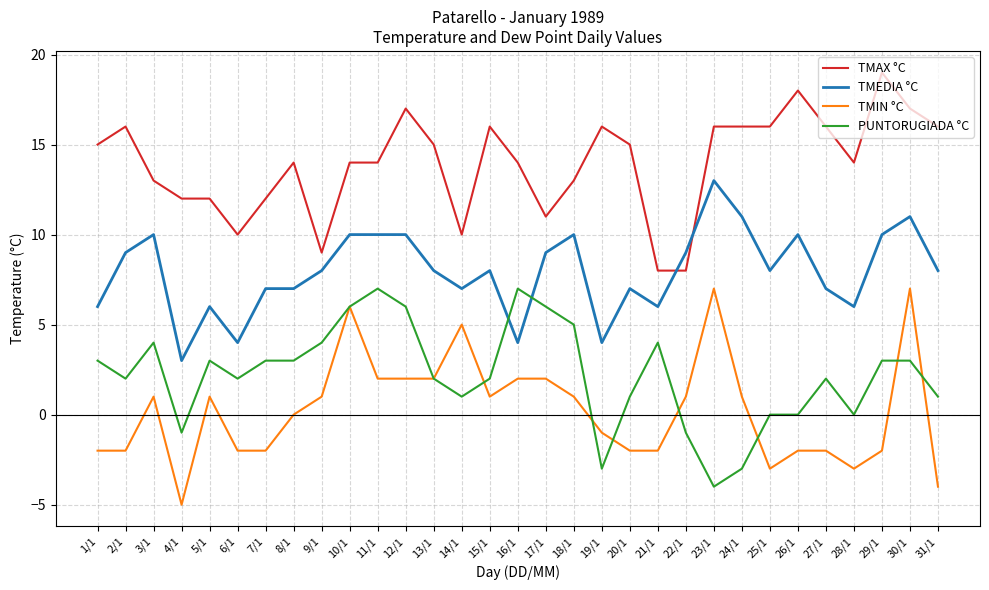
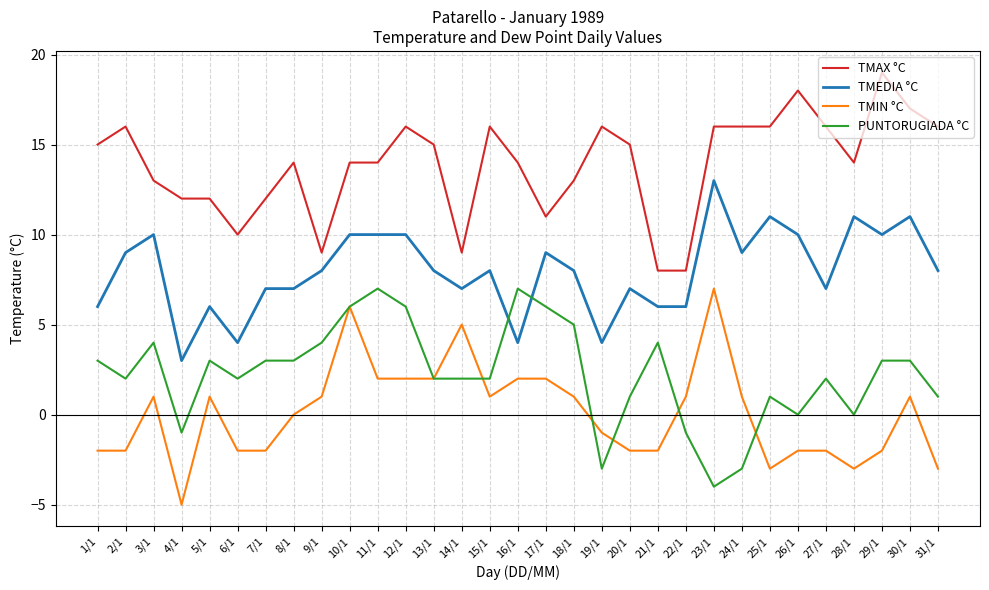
TMAX °C, 12/1: 17 -> 16
TMAX °C, 14/1: 10 -> 9
PUNTORUGIADA °C, 14/1: 1 -> 2
TMEDIA °C, 18/1: 10 -> 8
TMEDIA °C, 22/1: 9 -> 6
TMEDIA °C, 24/1: 11 -> 9
TMEDIA °C, 25/1: 8 -> 11
PUNTORUGIADA °C, 25/1: 0 -> 1
TMEDIA °C, 28/1: 6 -> 11
TMIN °C, 30/1: 7 -> 1
TMIN °C, 31/1: -4 -> -3
